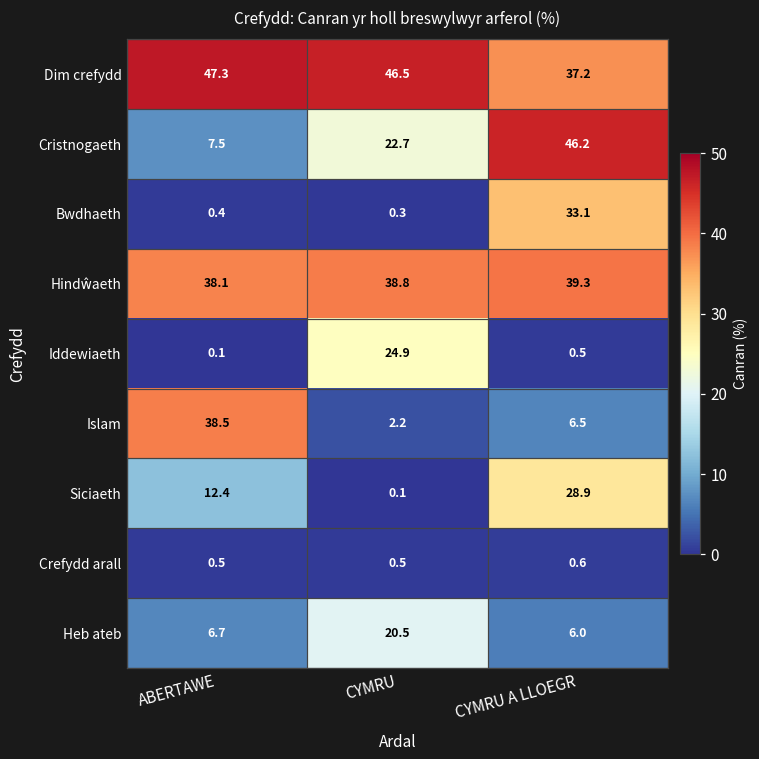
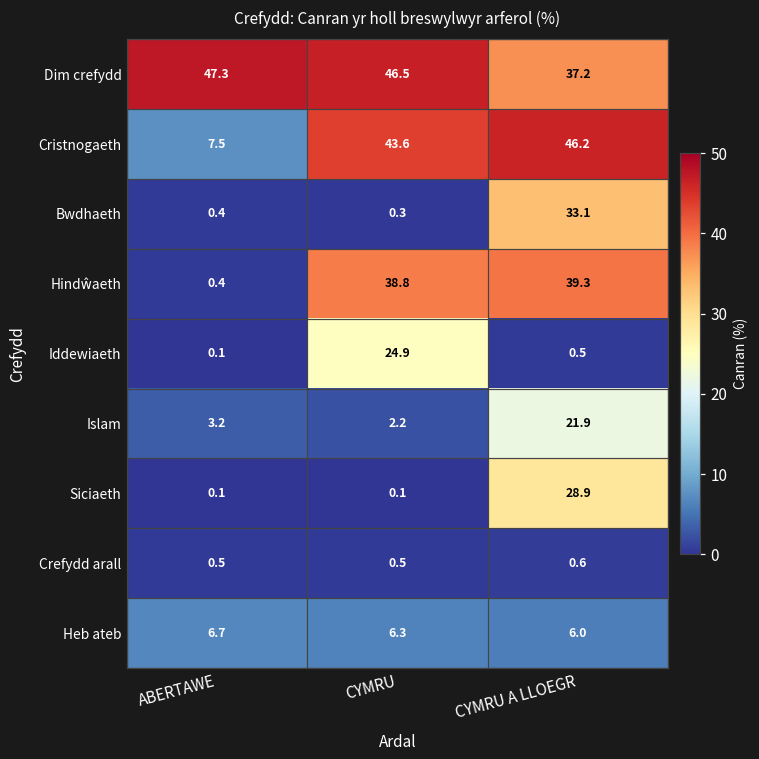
Cristnogaeth, CYMRU: 22.7 -> 43.6
Hindŵaeth, ABERTAWE: 38.1 -> 0.4
Islam, ABERTAWE: 38.5 -> 3.2
Islam, CYMRU A LLOEGR: 6.5 -> 21.9
Siciaeth, ABERTAWE: 12.4 -> 0.1
Heb ateb, CYMRU: 20.5 -> 6.3
